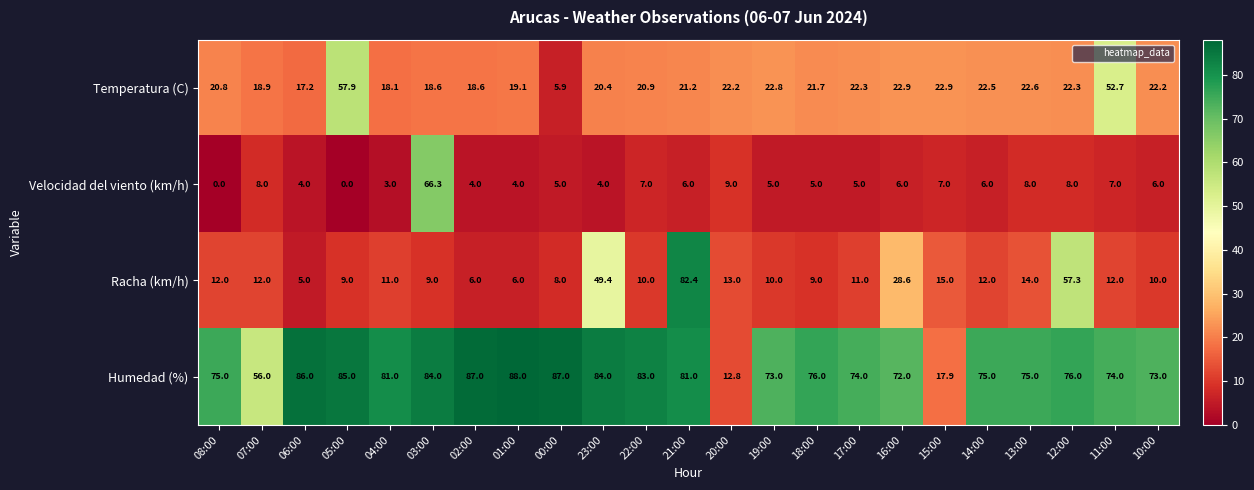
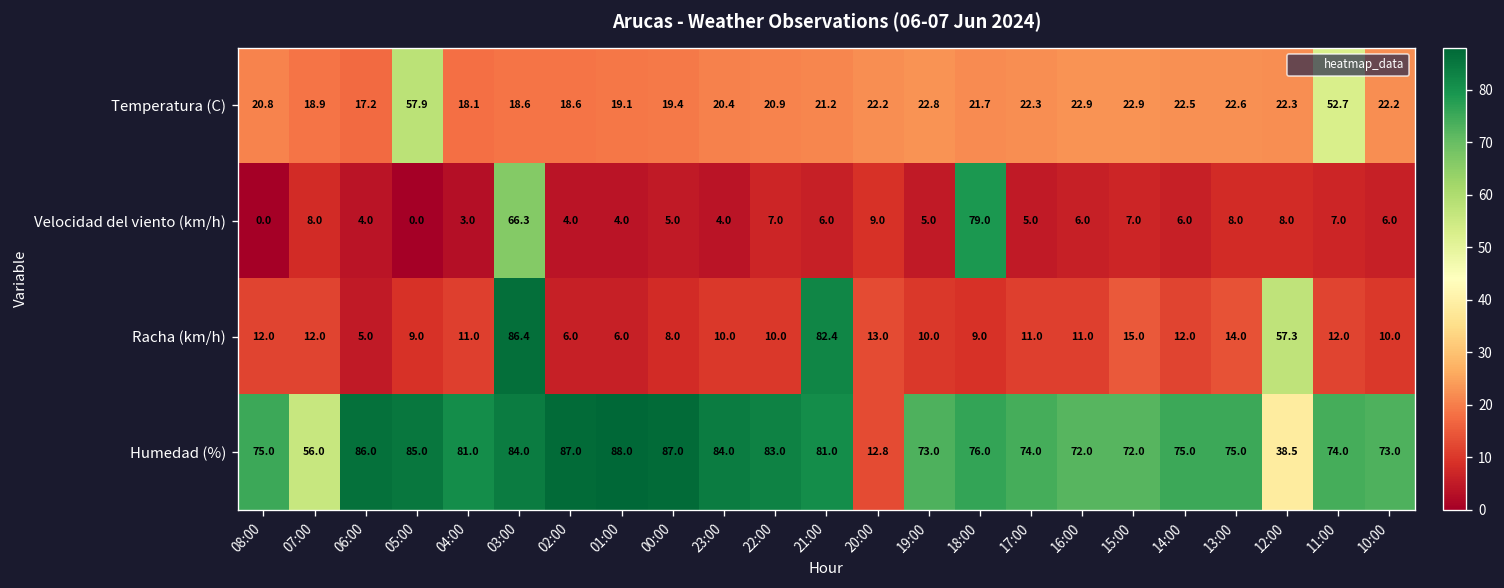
Temperatura (C), 00:00: 5.9 -> 19.4
Velocidad del viento (km/h), 18:00: 5.0 -> 79.0
Racha (km/h), 03:00: 9.0 -> 86.4
Racha (km/h), 23:00: 49.4 -> 10.0
Racha (km/h), 16:00: 28.6 -> 11.0
Humedad (%), 15:00: 17.9 -> 72.0
Humedad (%), 12:00: 76.0 -> 38.5
